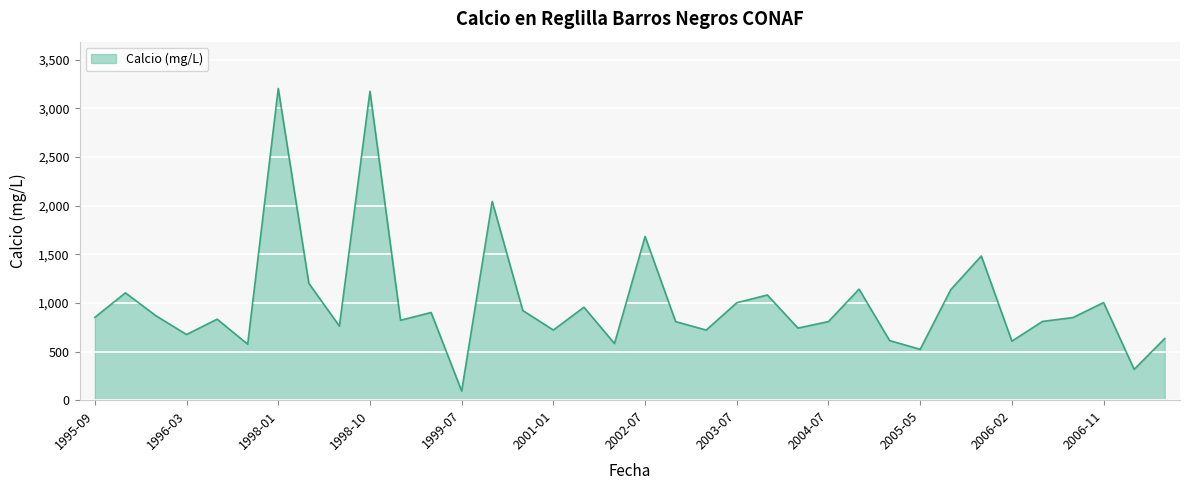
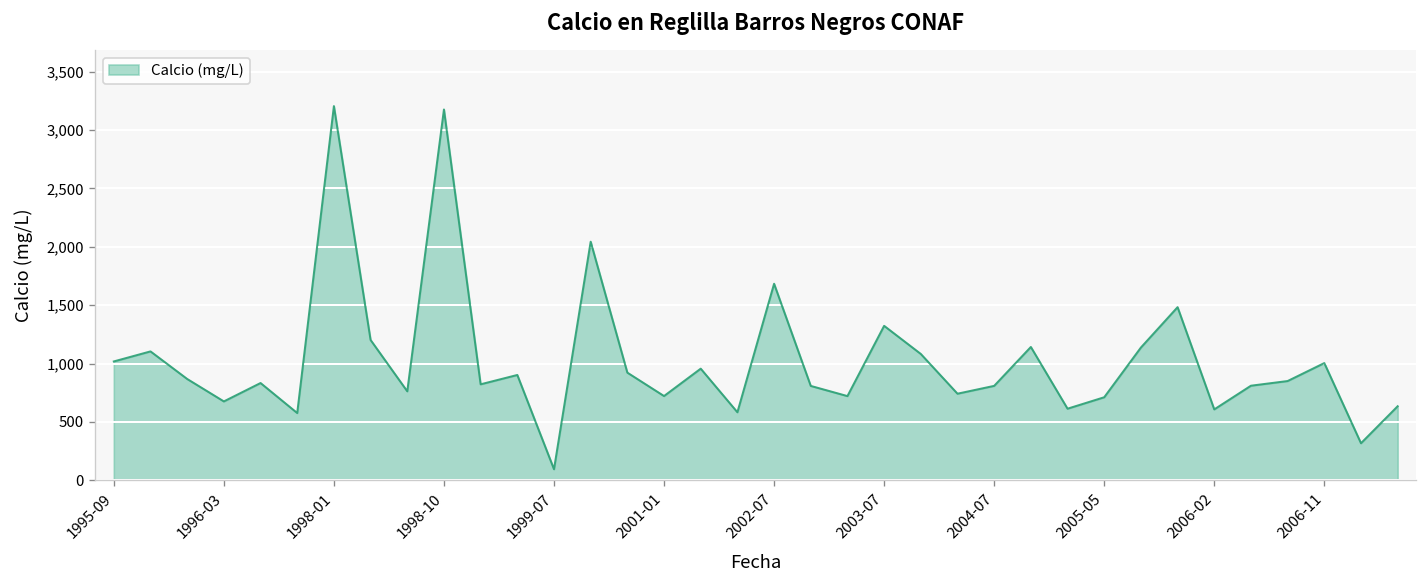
1995-09: 900 -> 1,000
2003-07: 1,000 -> 1,300
2005-05: 500 -> 700
